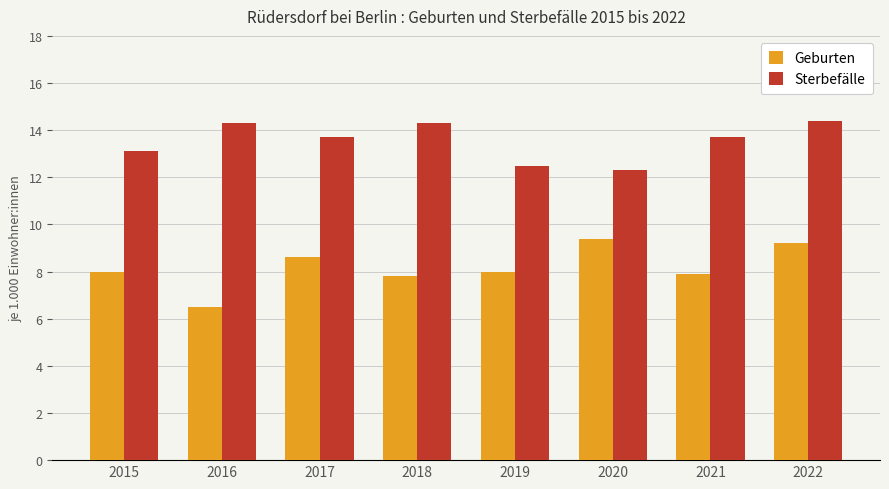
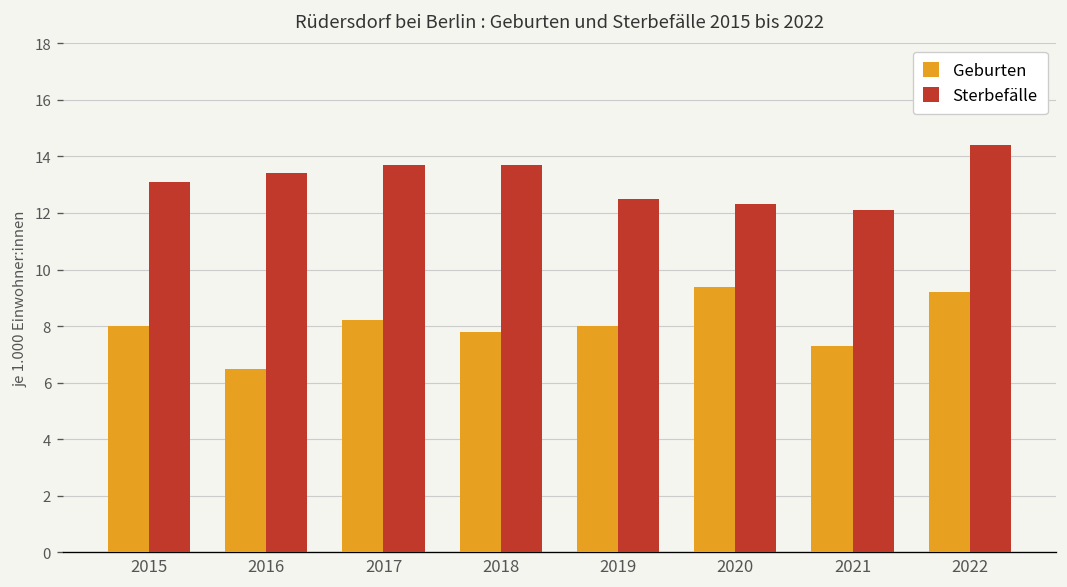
Sterbefälle, 2016: 14.3 -> 13.4
Geburten, 2017: 8.6 -> 8.2
Sterbefälle, 2018: 14.3 -> 13.7
Geburten, 2021: 7.9 -> 7.3
Sterbefälle, 2021: 13.7 -> 12.1
